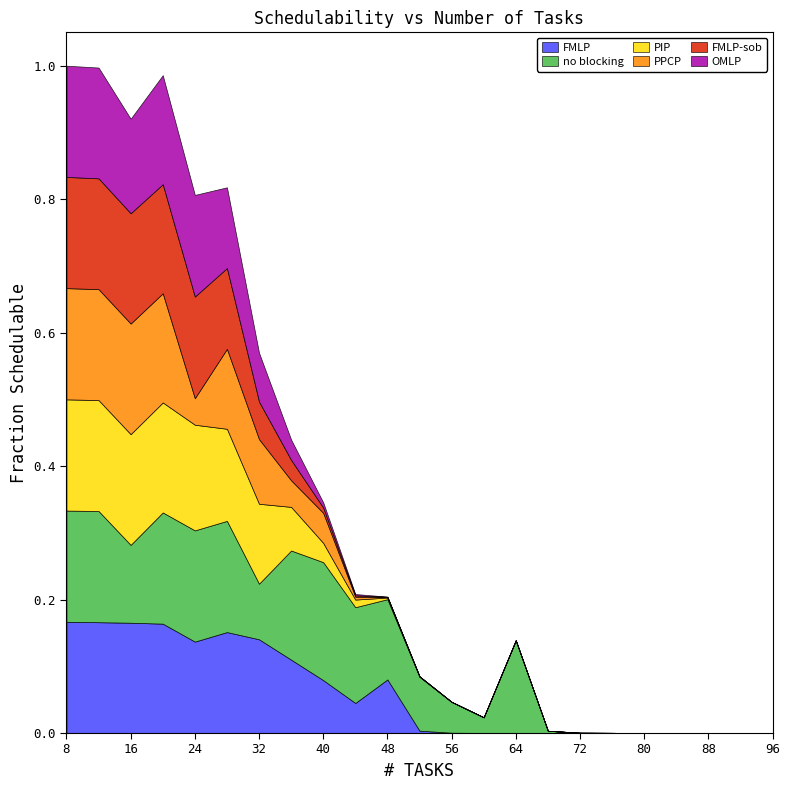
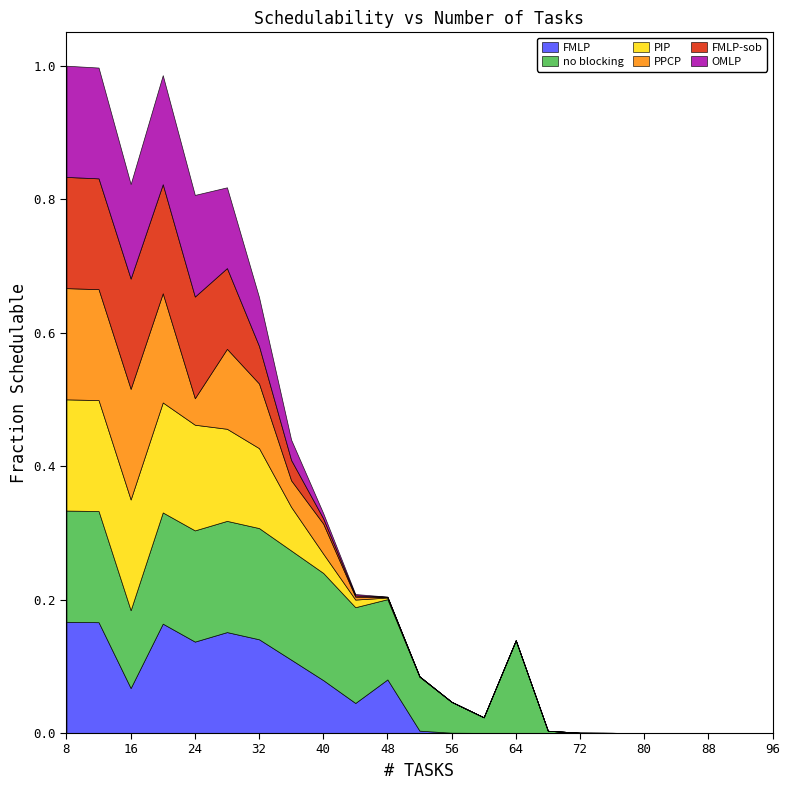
FMLP, 16: 0.17 -> 0.07
no blocking, 32: 0.08 -> 0.17
no blocking, 40: 0.18 -> 0.16
